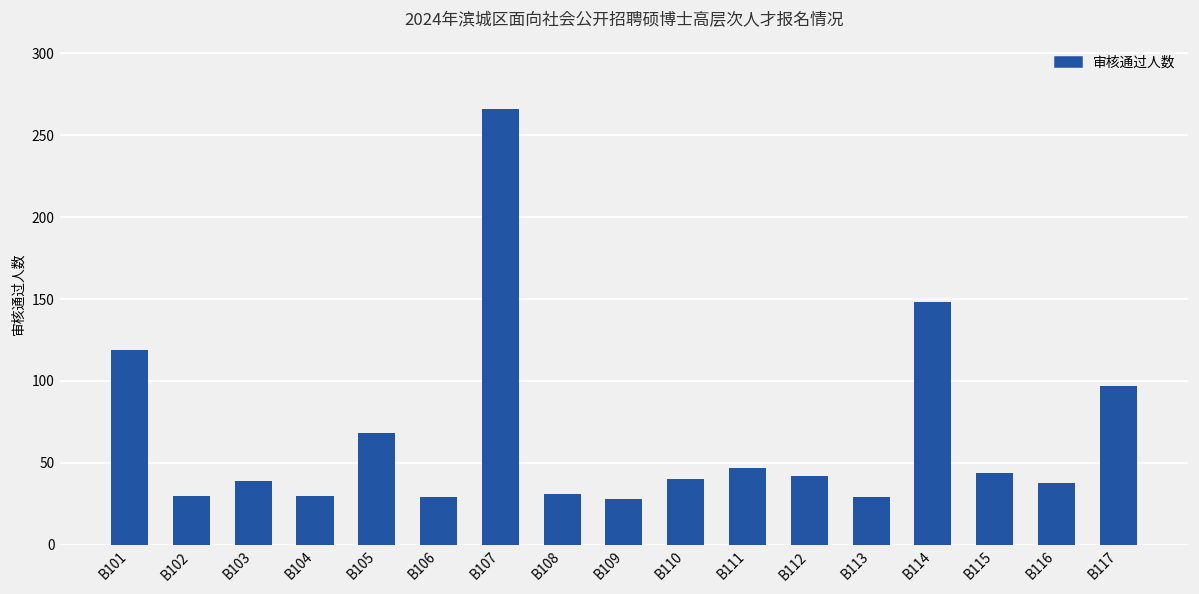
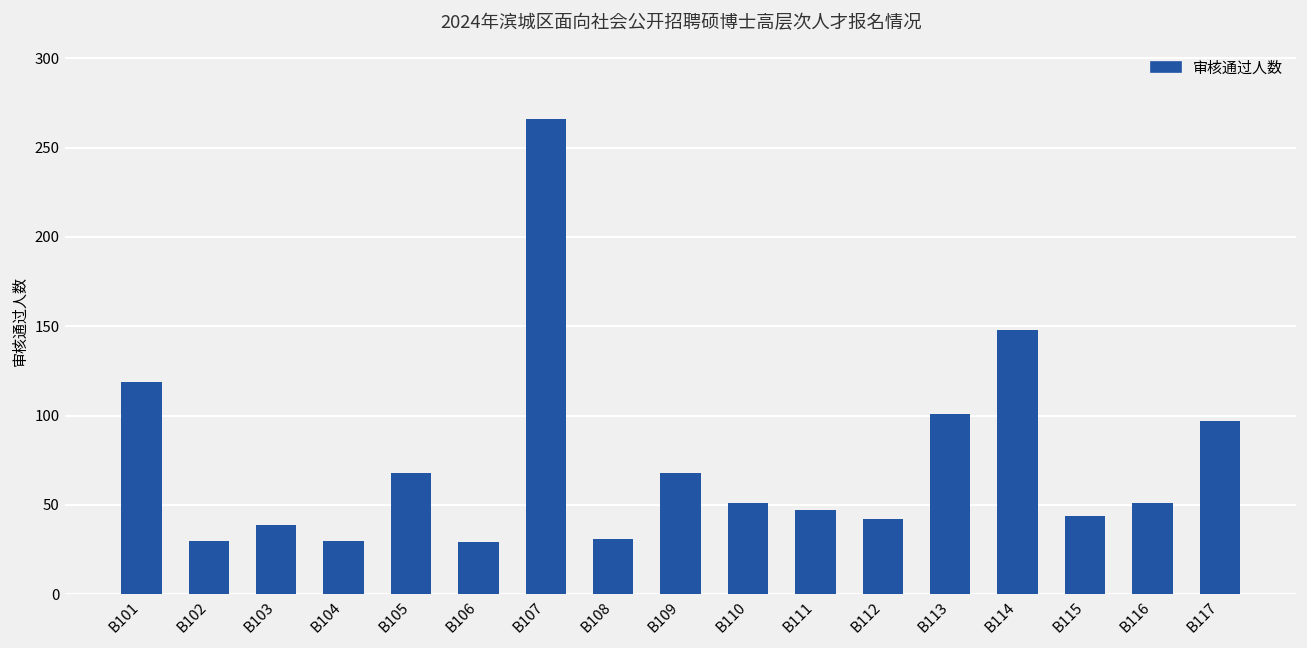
B109: 28 -> 68
B110: 40 -> 51
B113: 29 -> 101
B116: 38 -> 51
